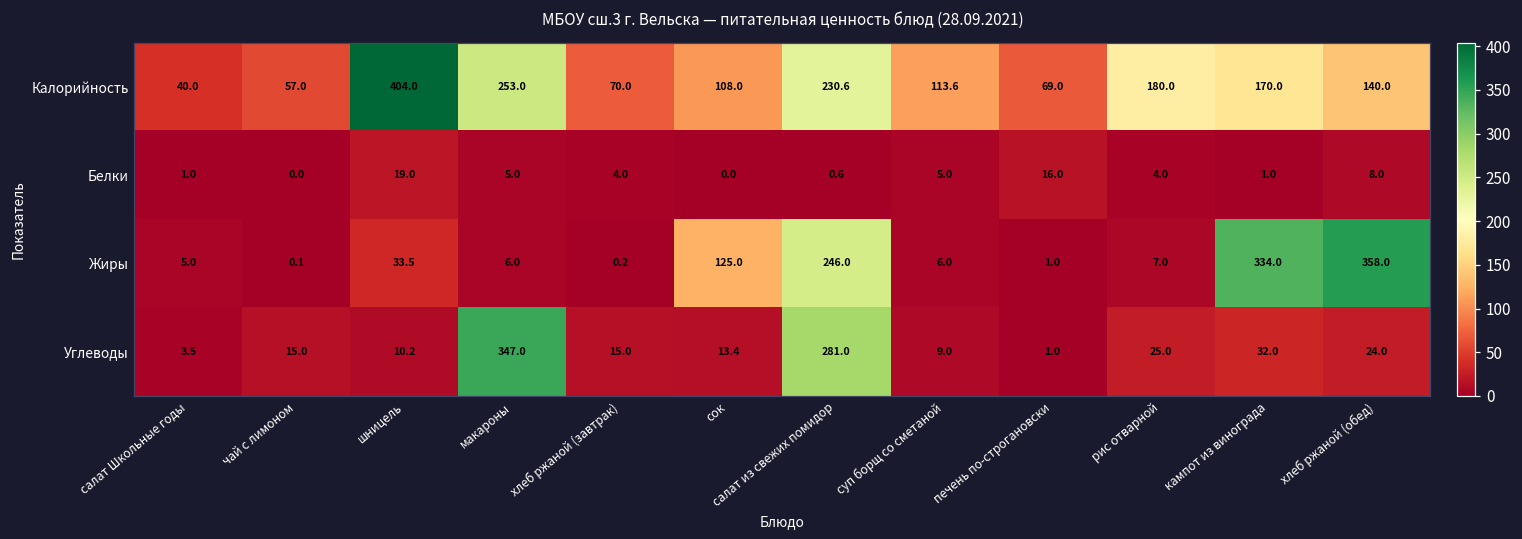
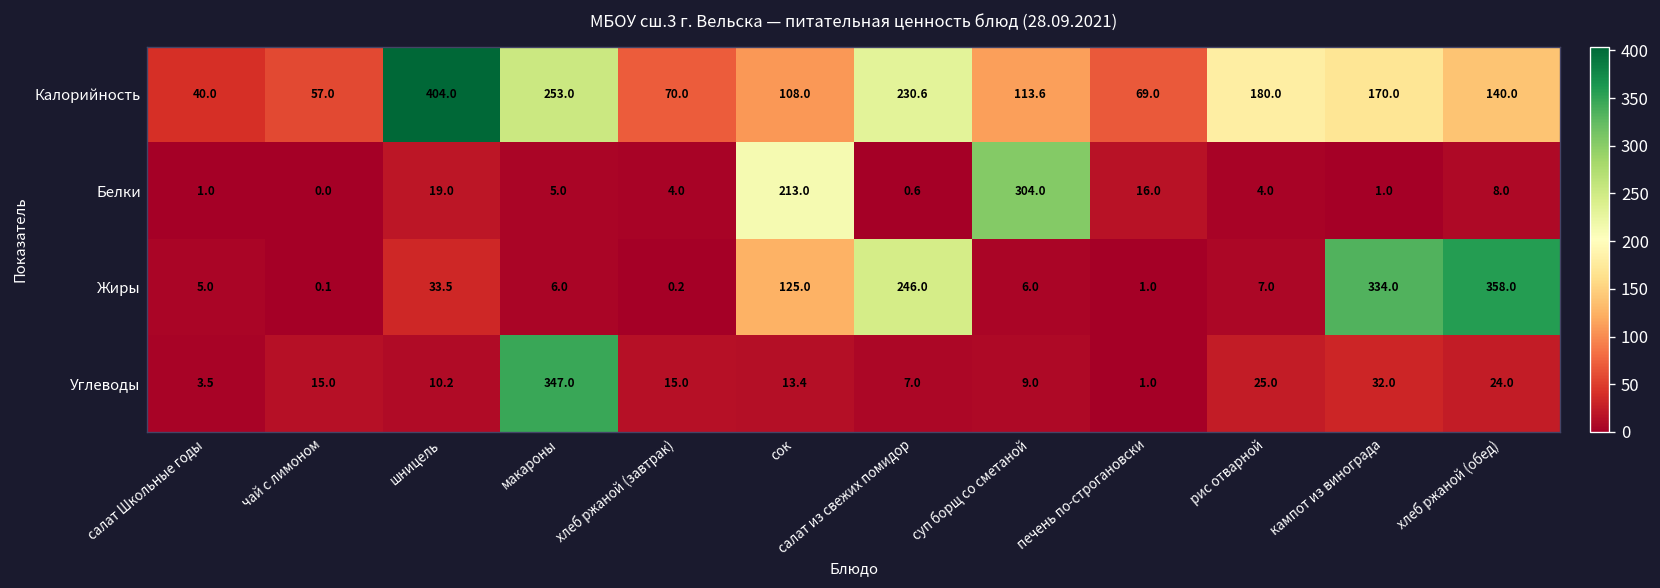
Белки, сок: 0.0 -> 213.0
Белки, суп борщ со сметаной: 5.0 -> 304.0
Углеводы, салат из свежих помидор: 281.0 -> 7.0
